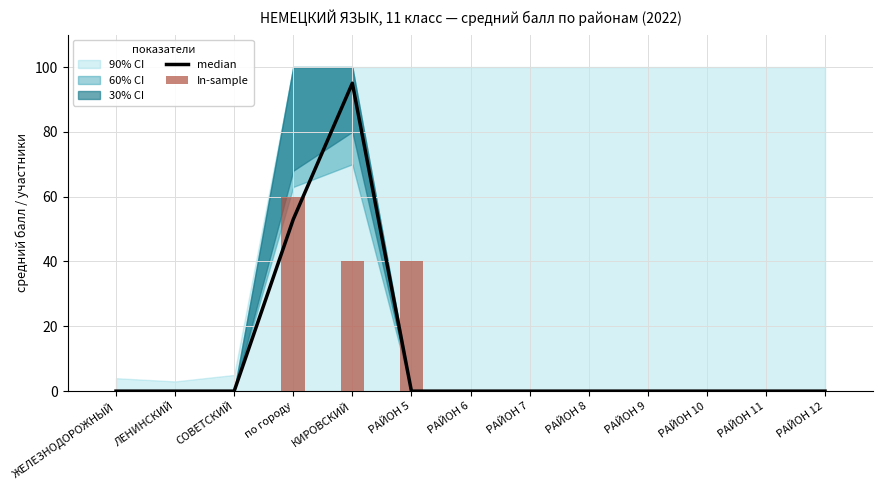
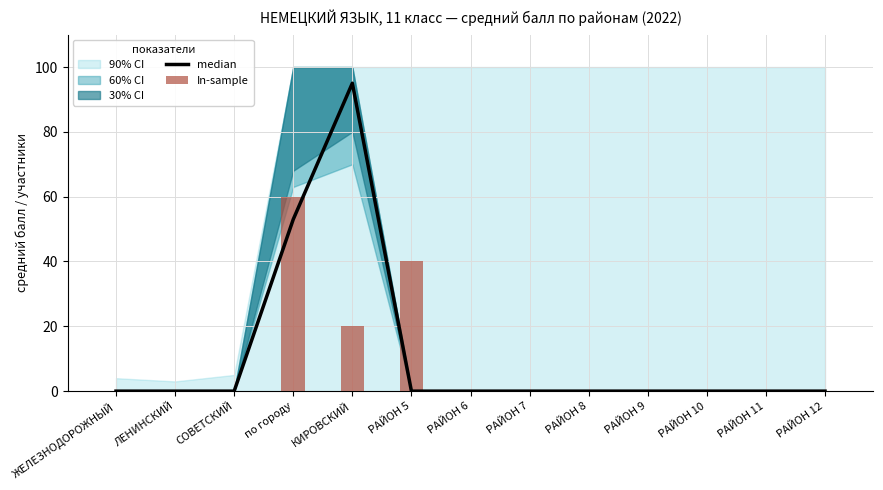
In-sample, КИРОВСКИЙ: 40 -> 20
